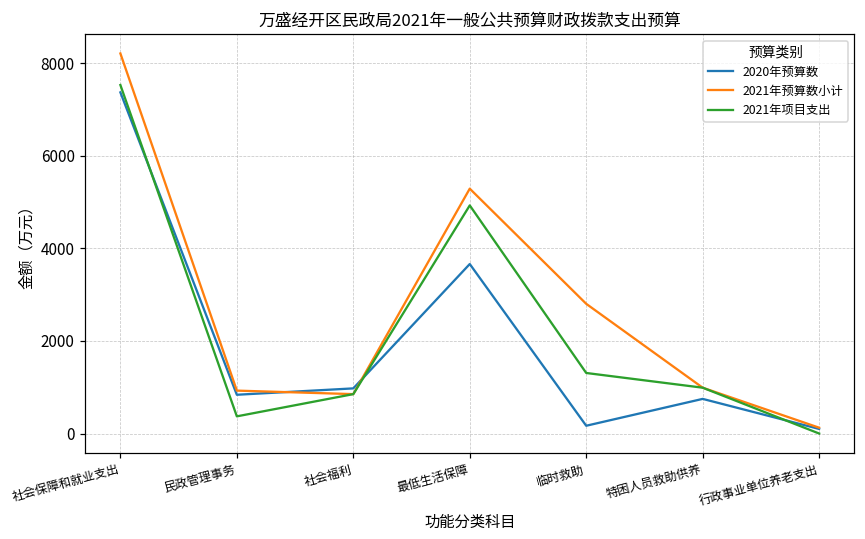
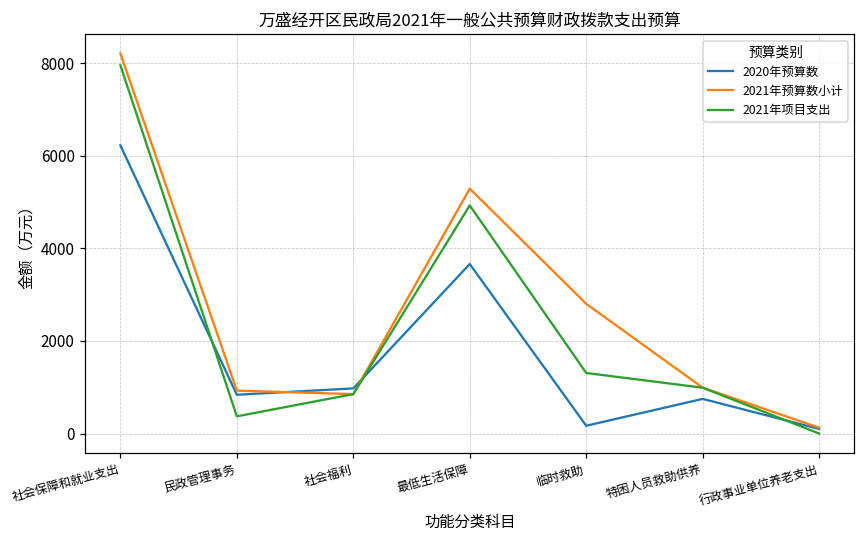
2020年预算数, 社会保障和就业支出: 7400 -> 6200
2021年项目支出, 社会保障和就业支出: 7500 -> 8000
